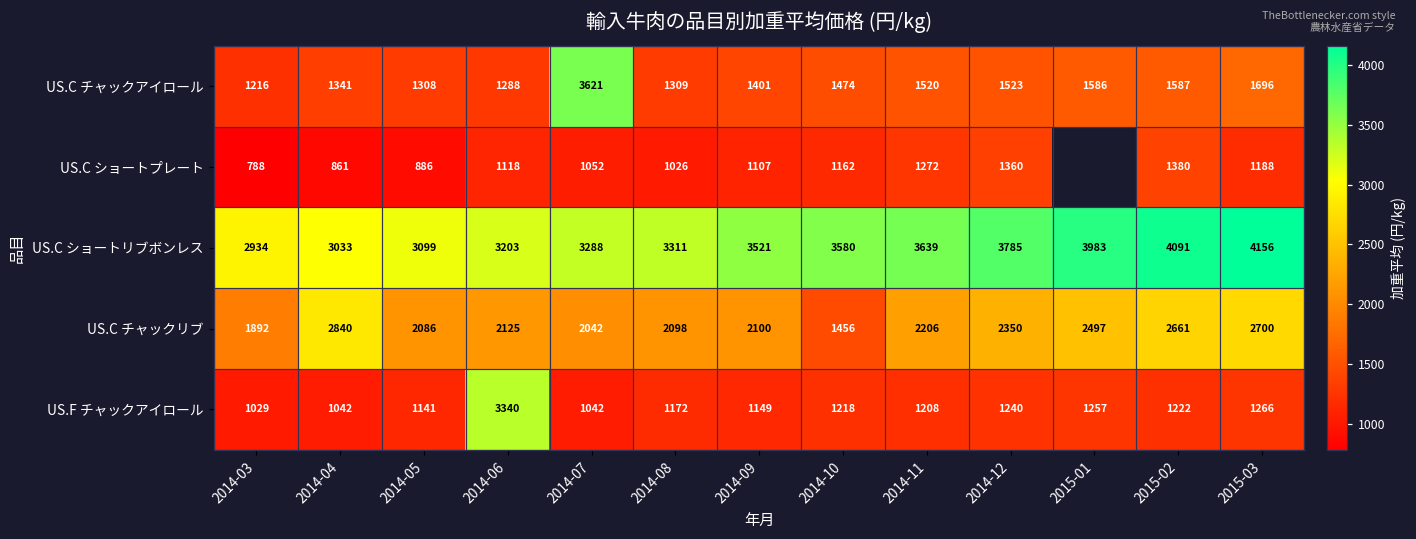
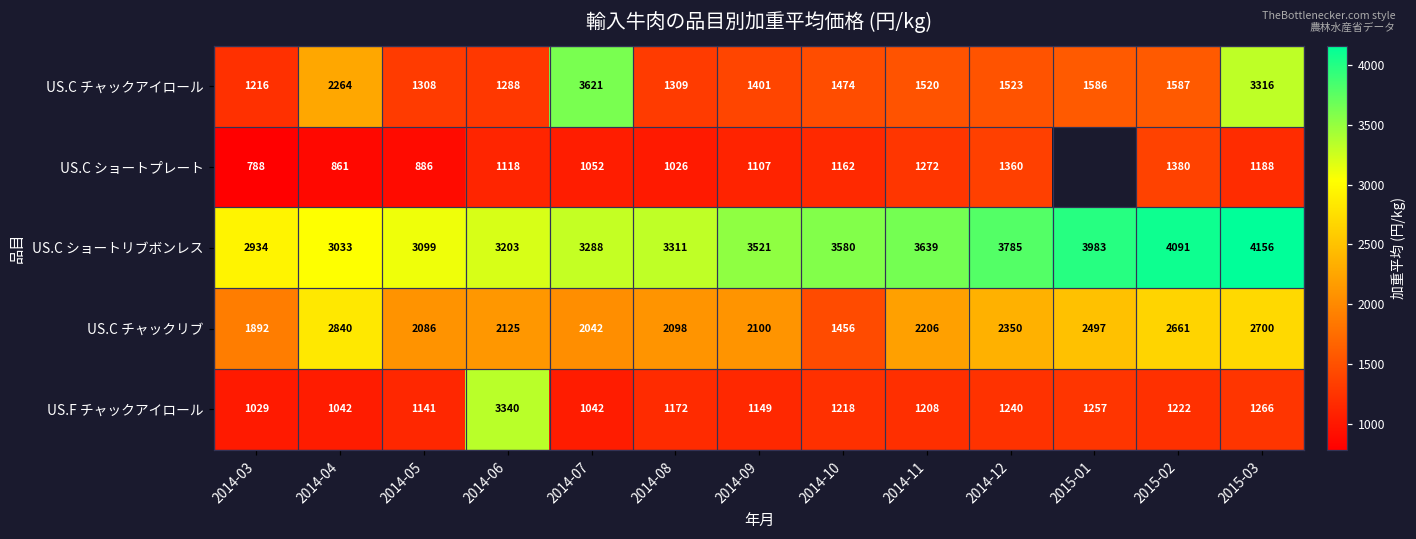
US.C チャックアイロール, 2014-04: 1341 -> 2264
US.C チャックアイロール, 2015-03: 1696 -> 3316
